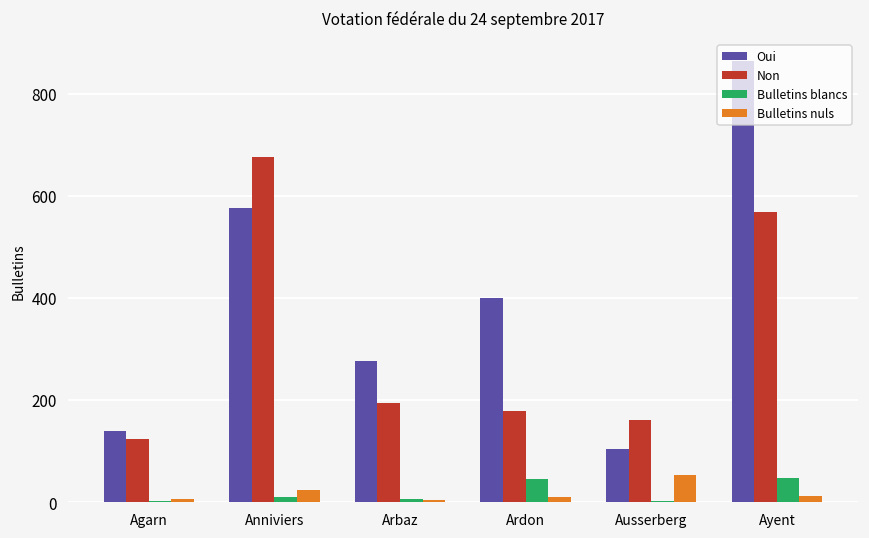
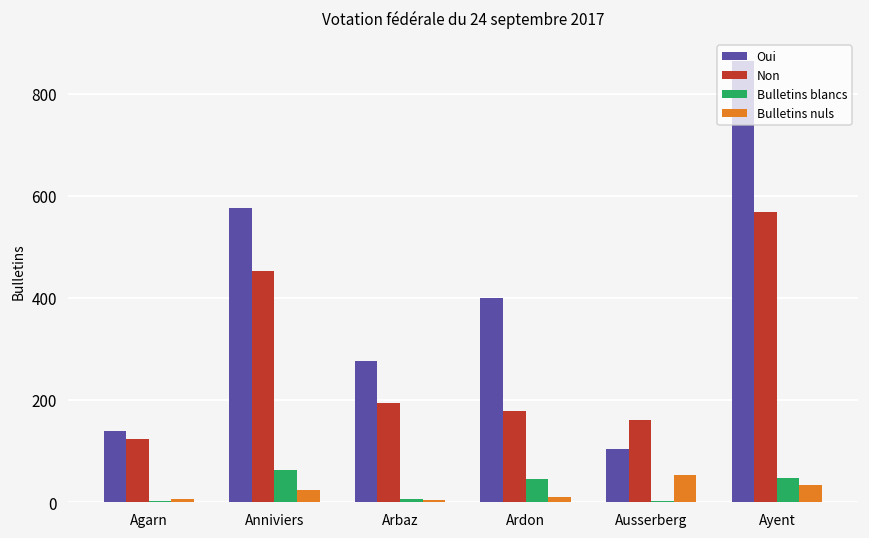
Non, Anniviers: 680 -> 450
Bulletins blancs, Anniviers: 10 -> 60
Bulletins nuls, Ayent: 10 -> 30
